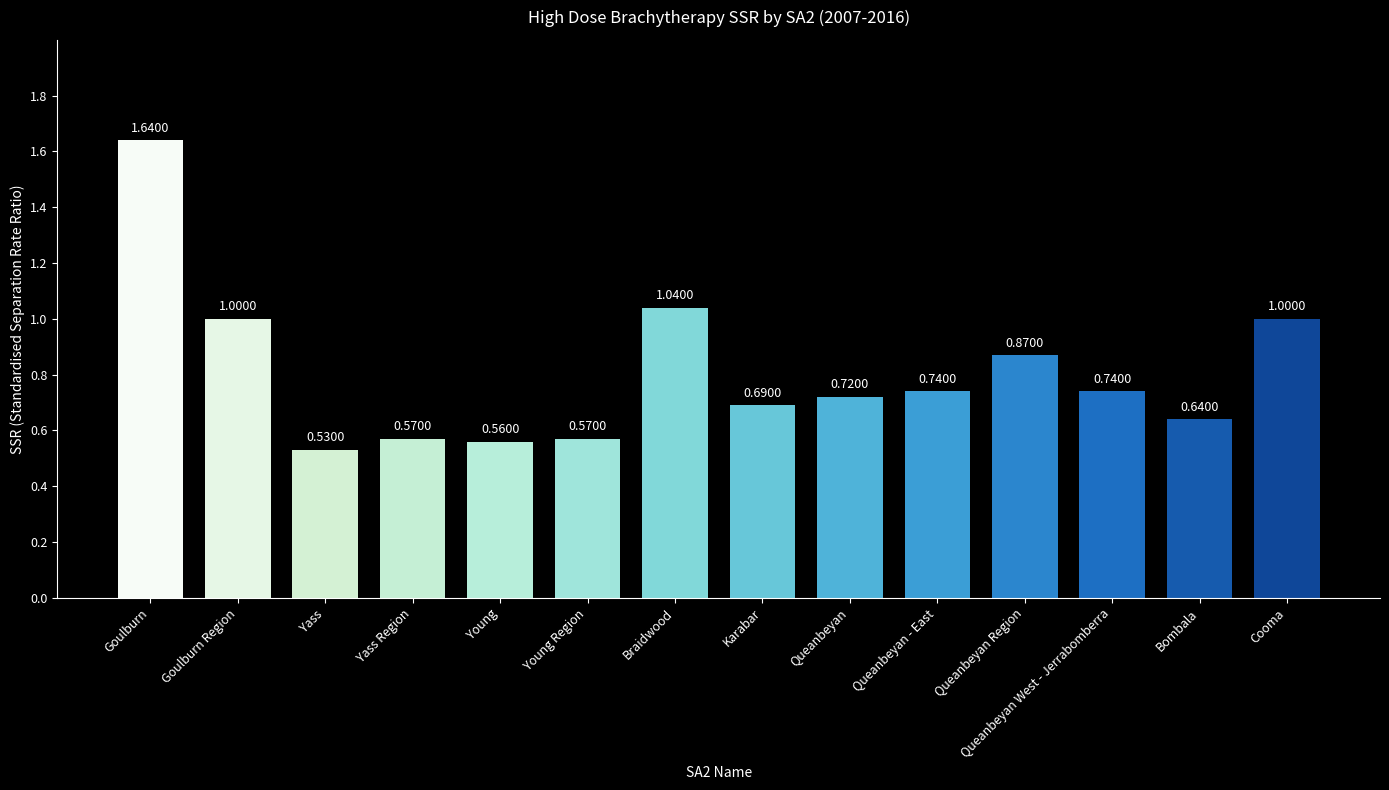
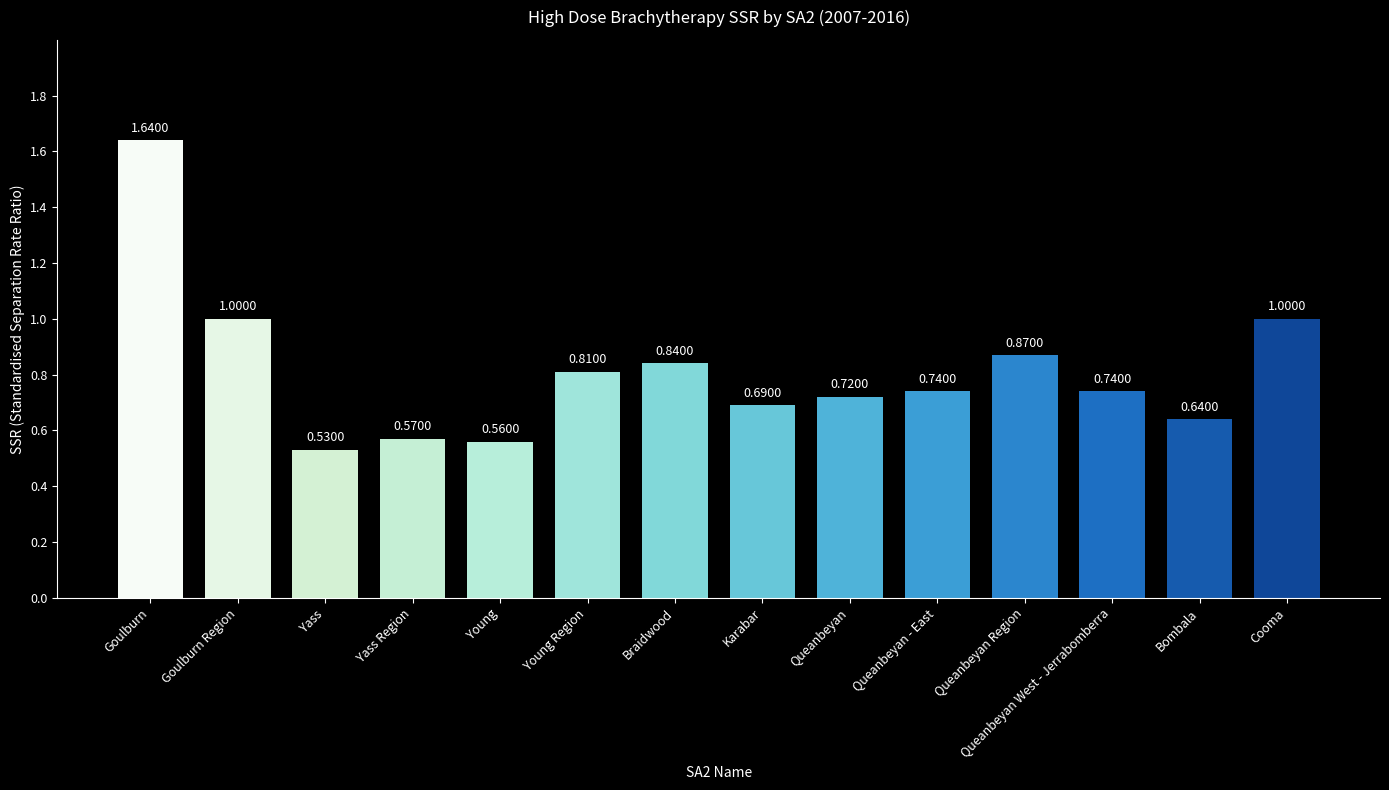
Young Region: 0.5700 -> 0.8100
Braidwood: 1.0400 -> 0.8400
